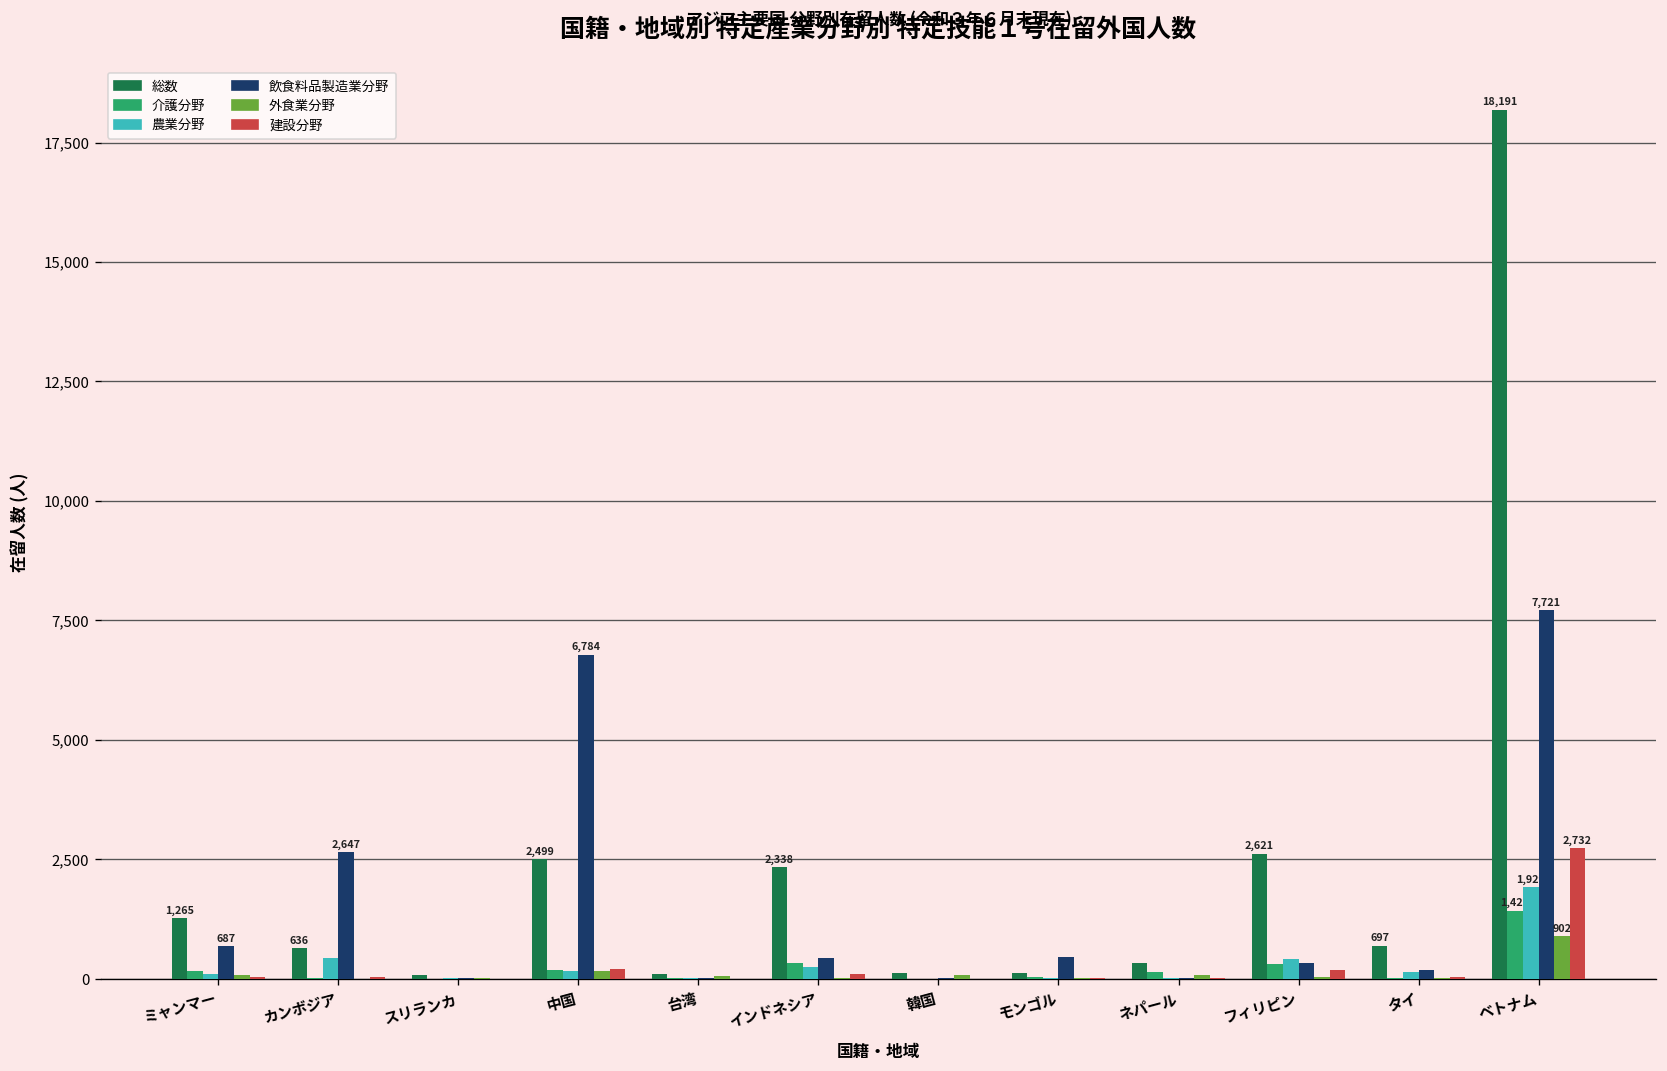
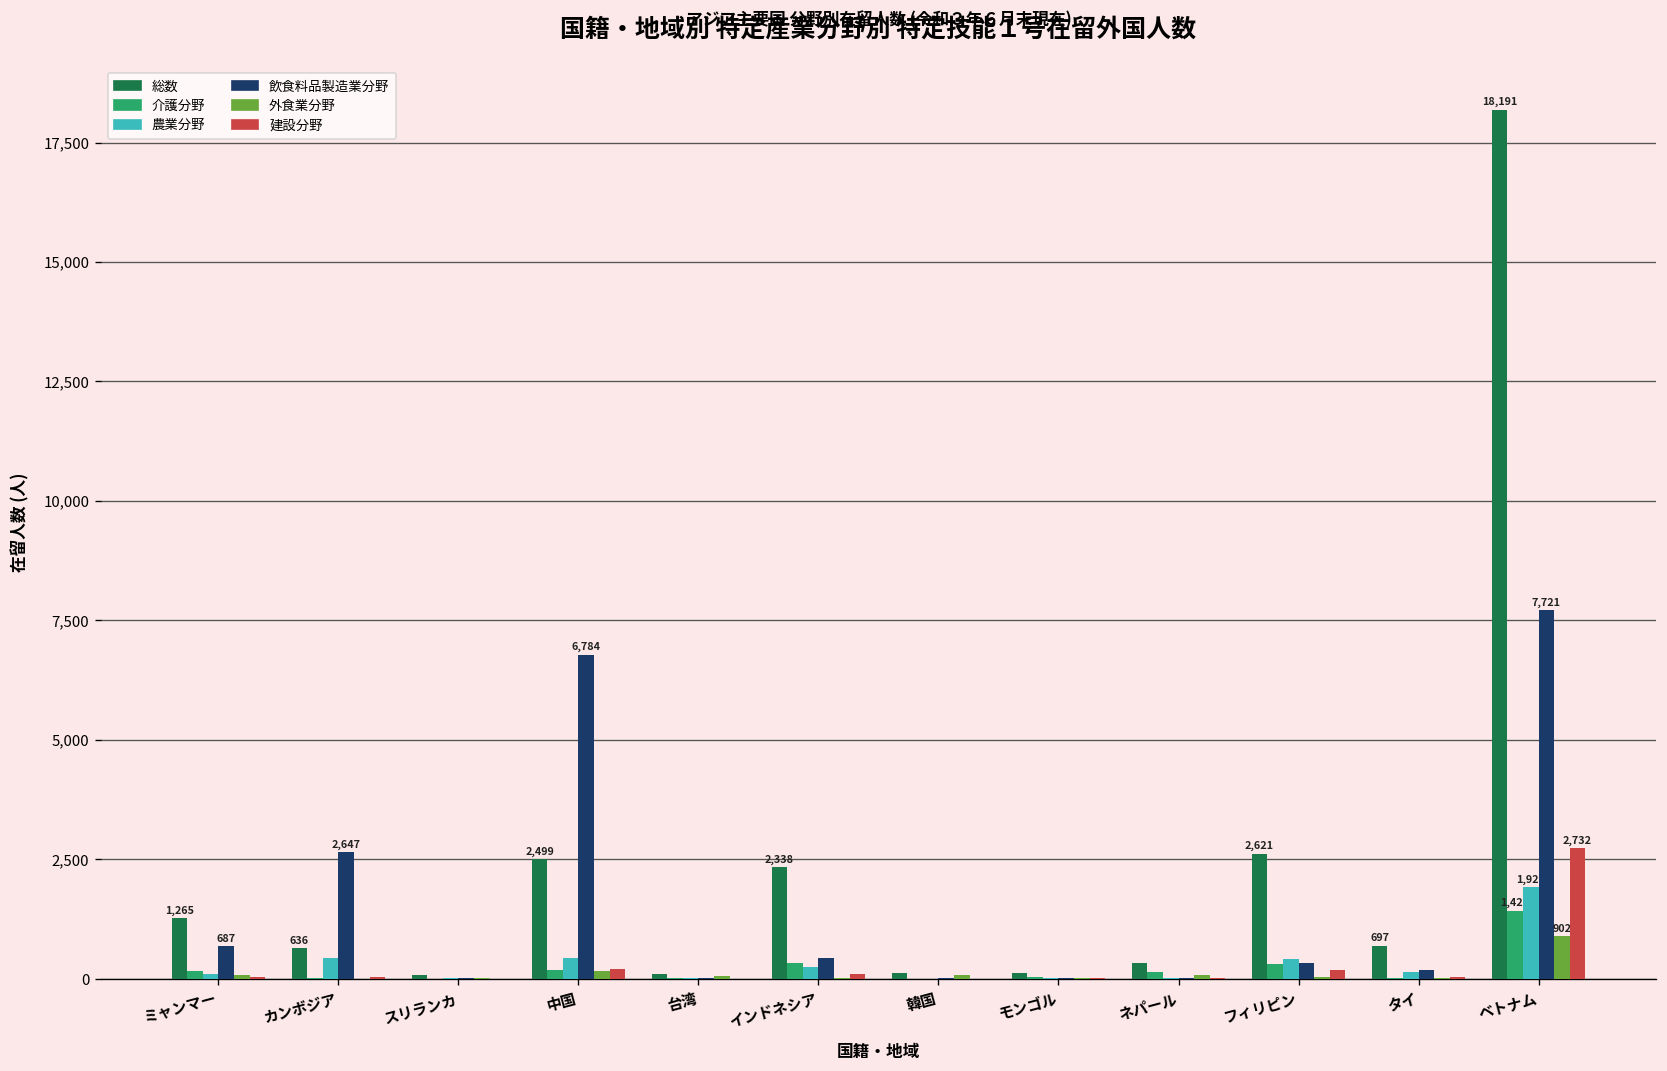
農業分野, 中国: 200 -> 400
飲食料品製造業分野, モンゴル: 500 -> 0
